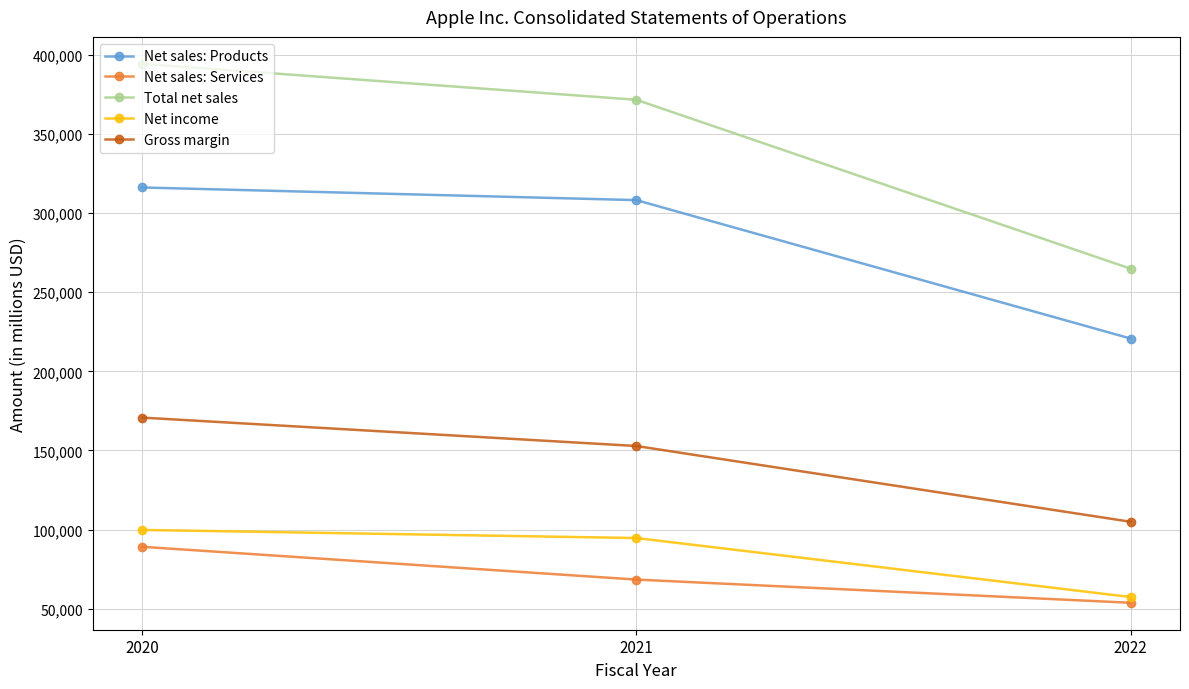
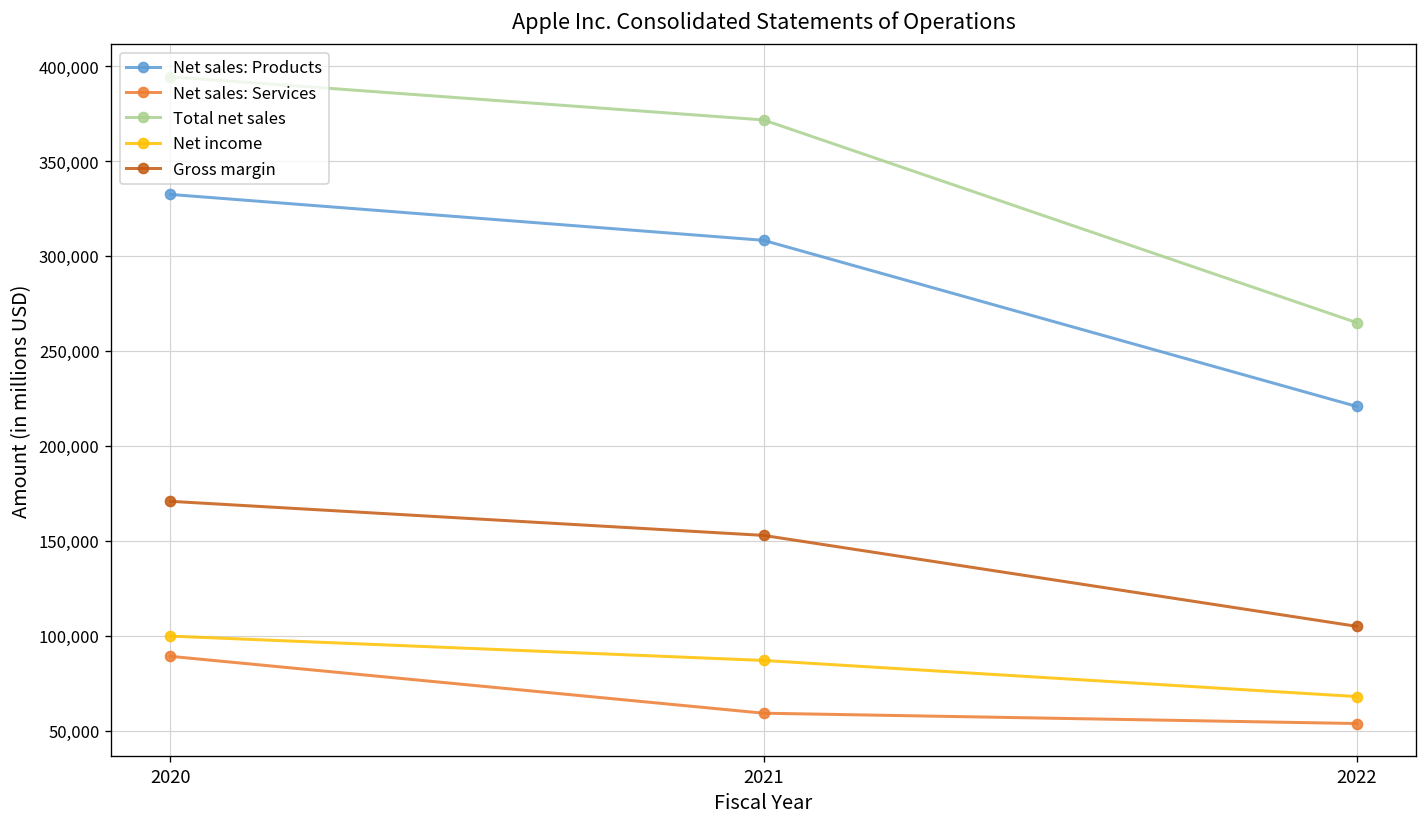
Net sales: Products, 2020: 316,000 -> 332,000
Net sales: Services, 2021: 68,000 -> 59,000
Net income, 2021: 95,000 -> 87,000
Net income, 2022: 57,000 -> 68,000
